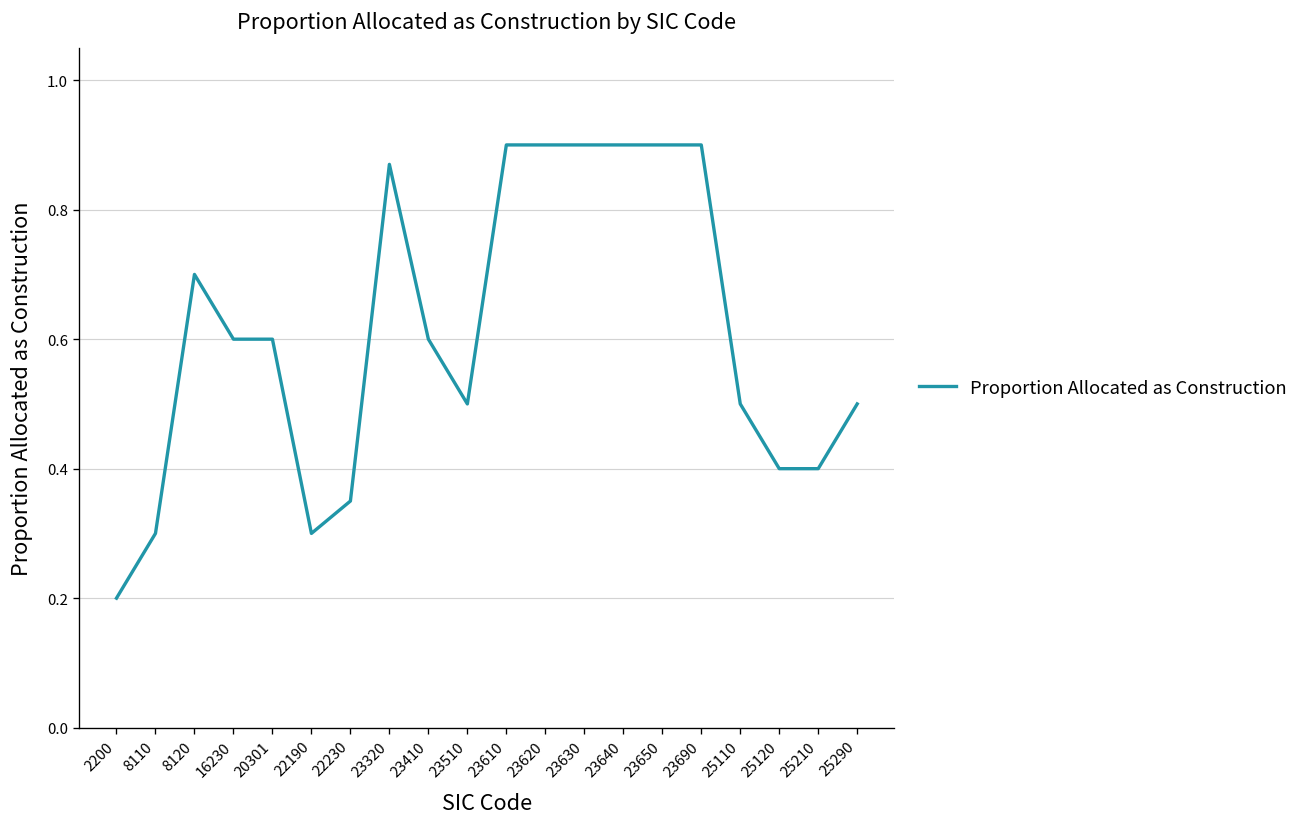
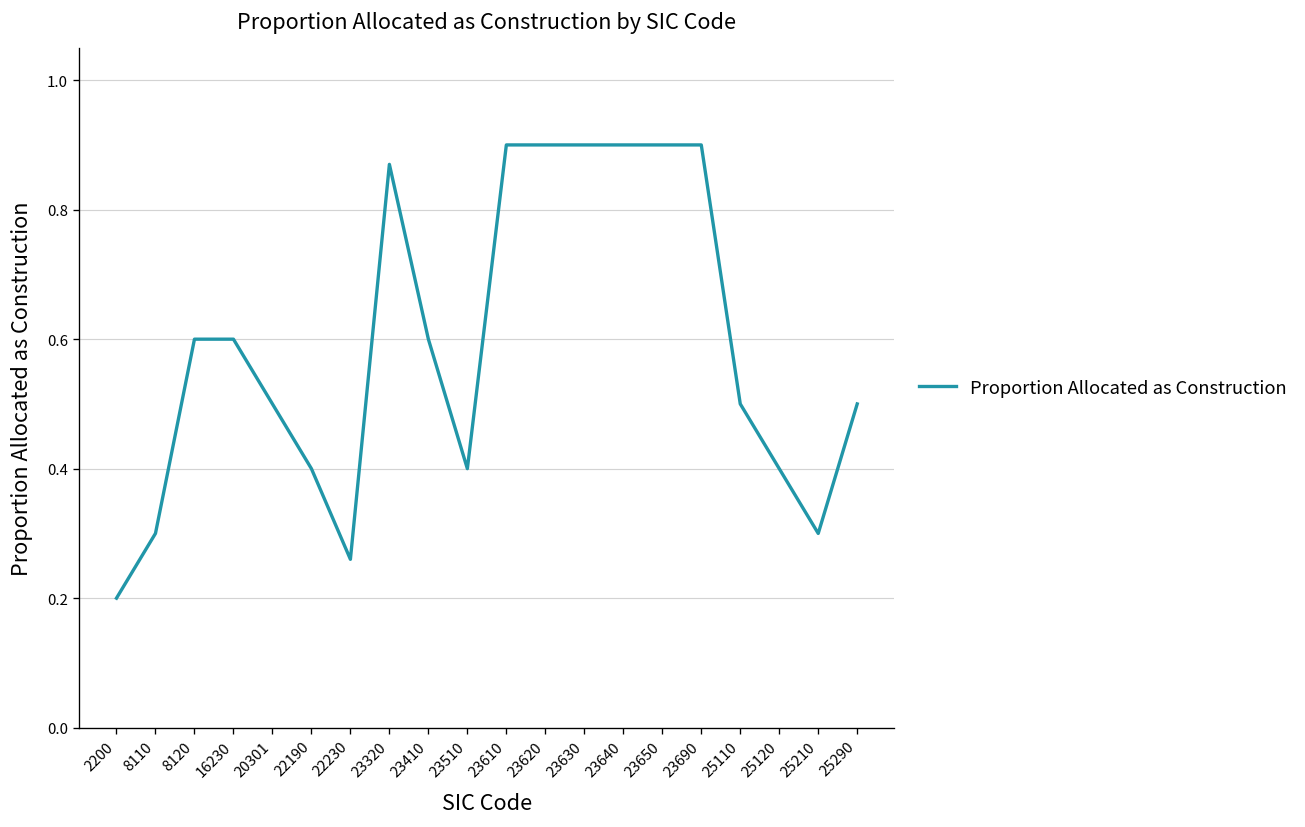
8120: 0.7 -> 0.6
20301: 0.6 -> 0.5
22190: 0.3 -> 0.4
22230: 0.35 -> 0.26
23510: 0.5 -> 0.4
25210: 0.4 -> 0.3
